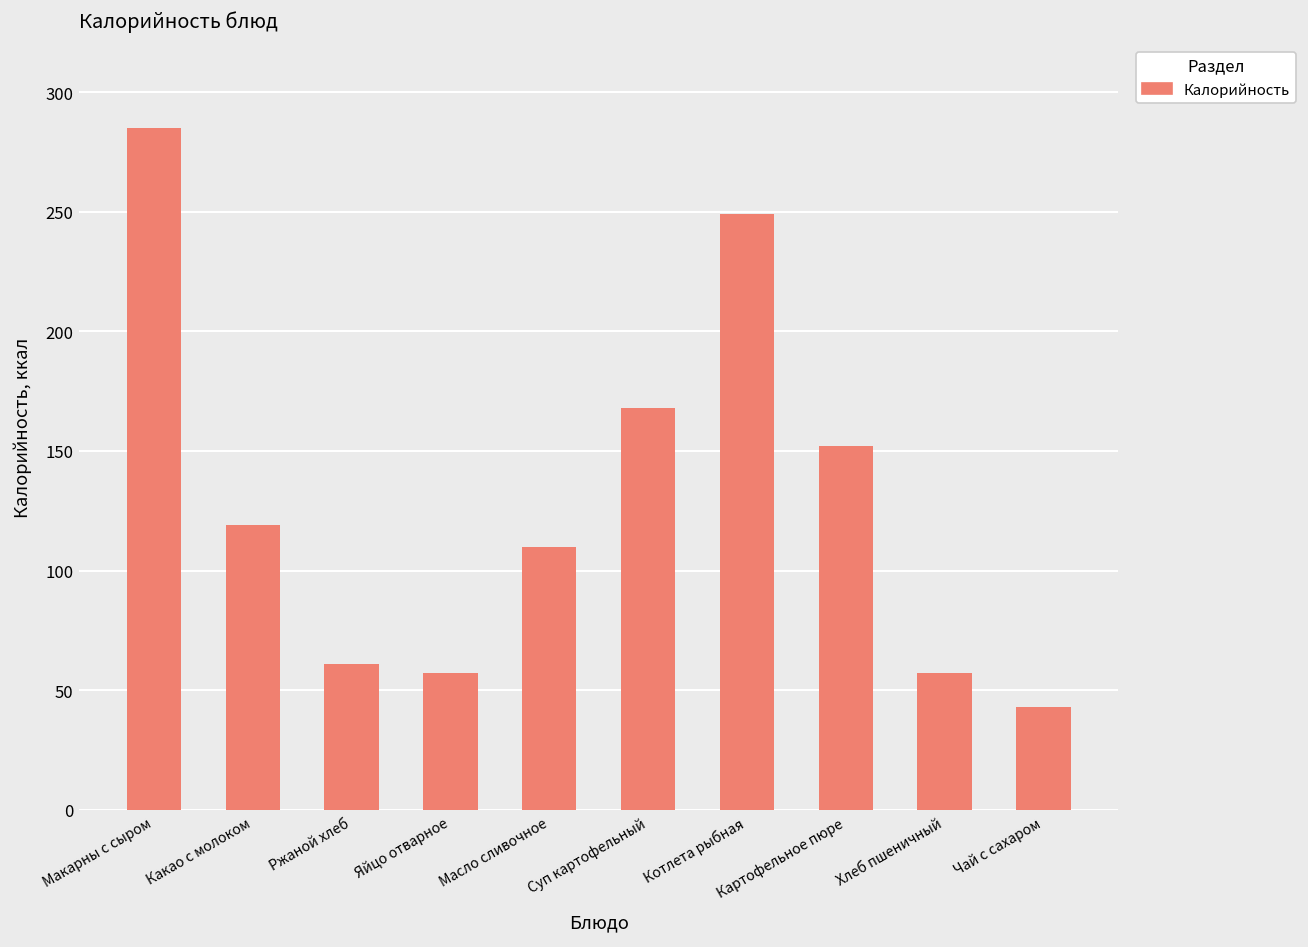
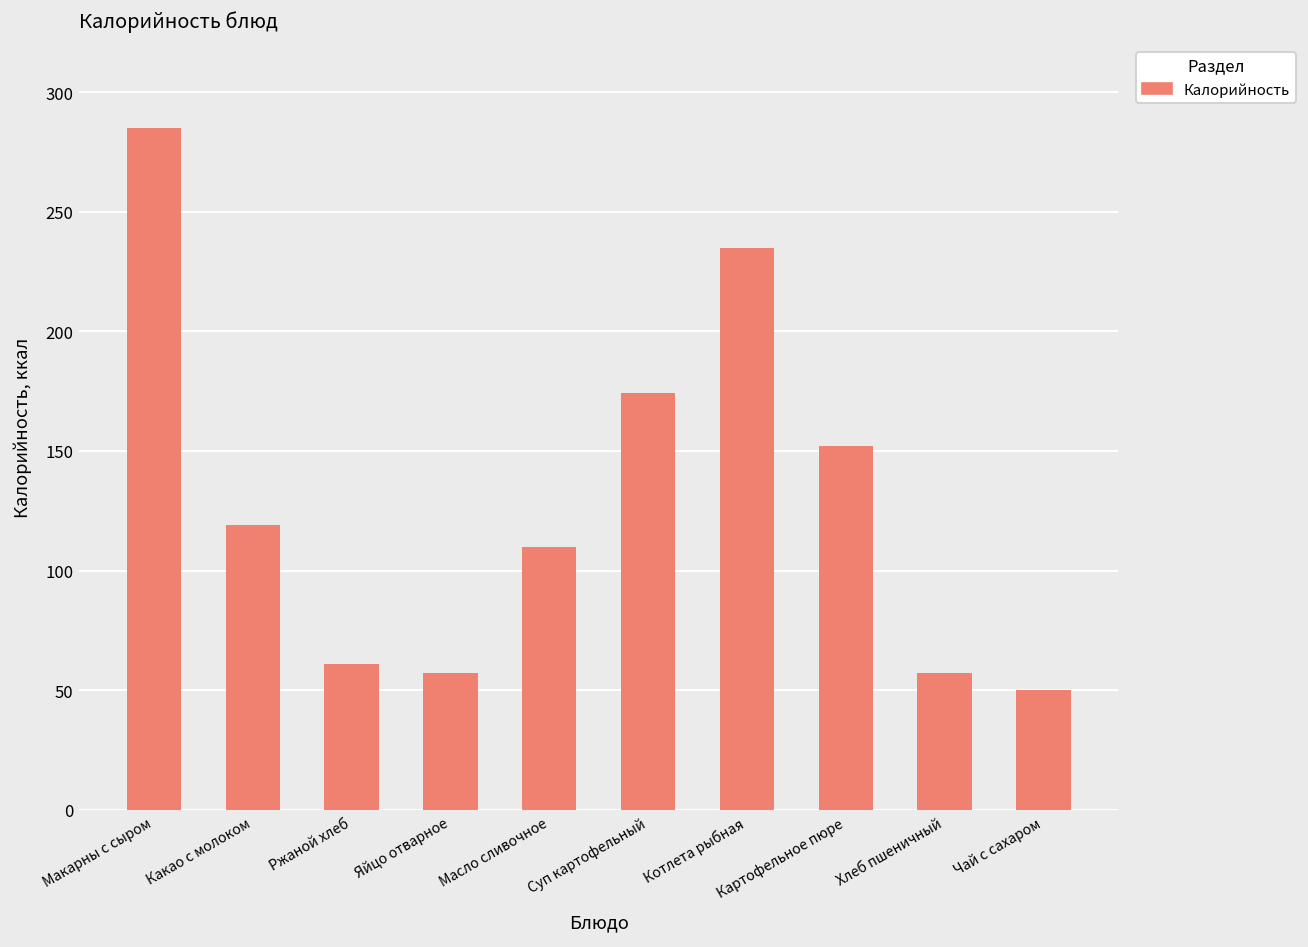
Суп картофельный: 168 -> 174
Котлета рыбная: 249 -> 235
Чай с сахаром: 43 -> 50
